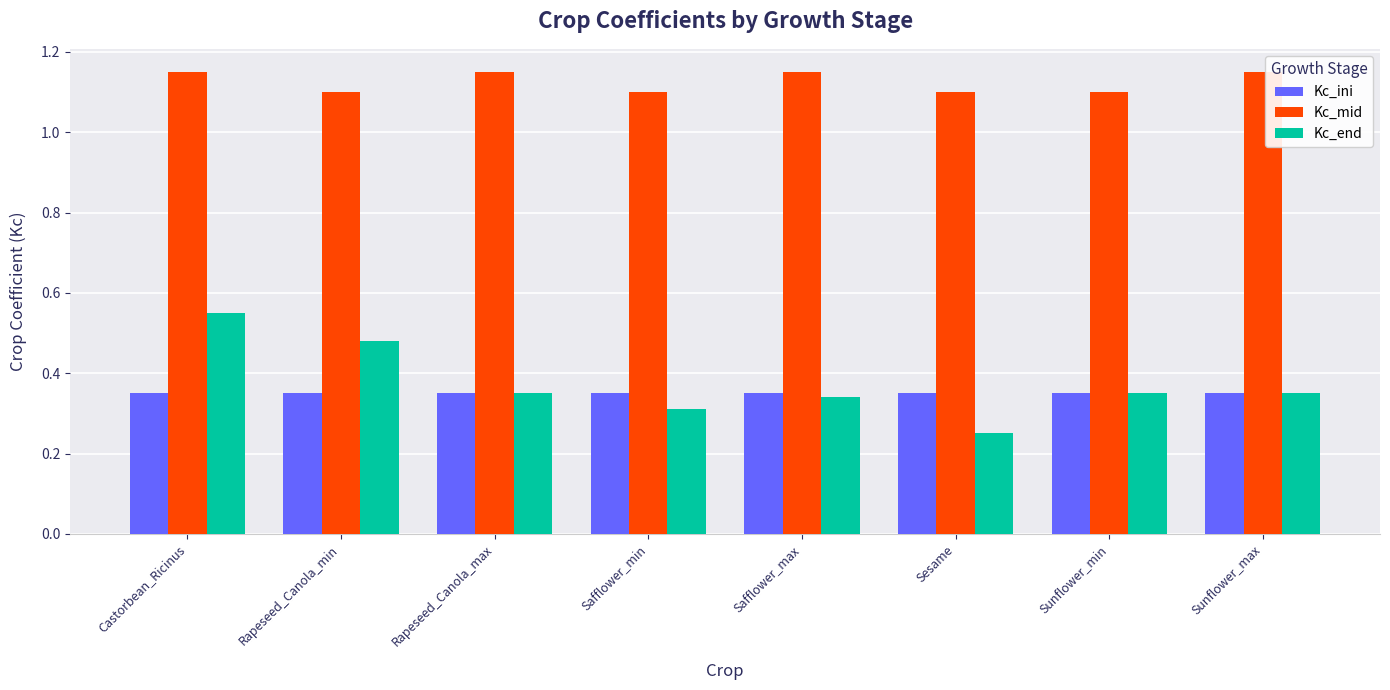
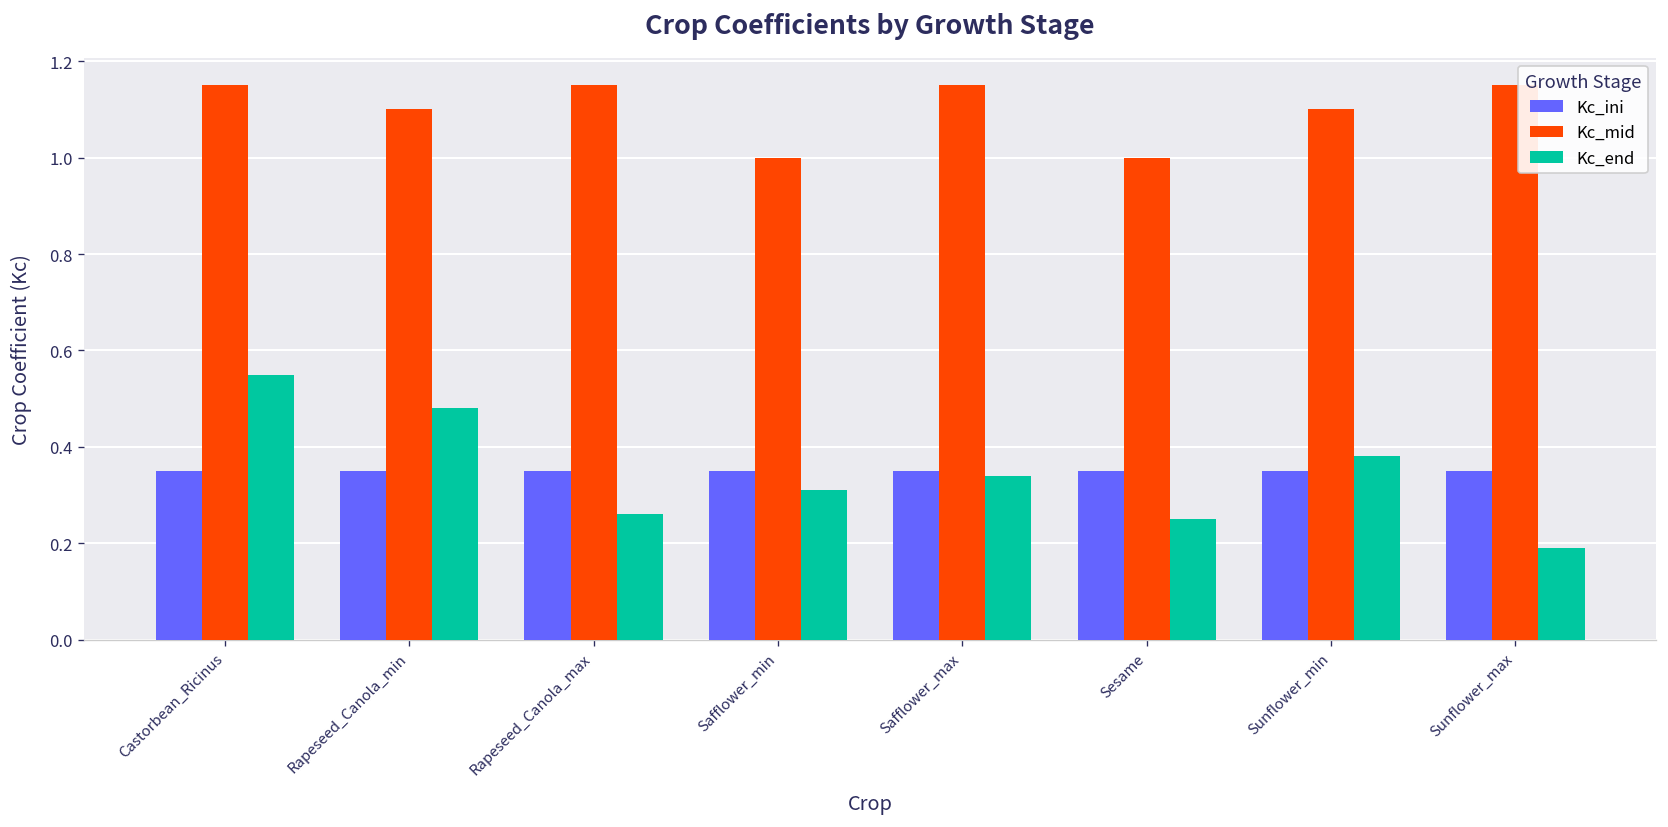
Kc_end, Rapeseed_Canola_max: 0.35 -> 0.26
Kc_mid, Safflower_min: 1.1 -> 1.0
Kc_mid, Sesame: 1.1 -> 1.0
Kc_end, Sunflower_min: 0.35 -> 0.38
Kc_end, Sunflower_max: 0.35 -> 0.19
